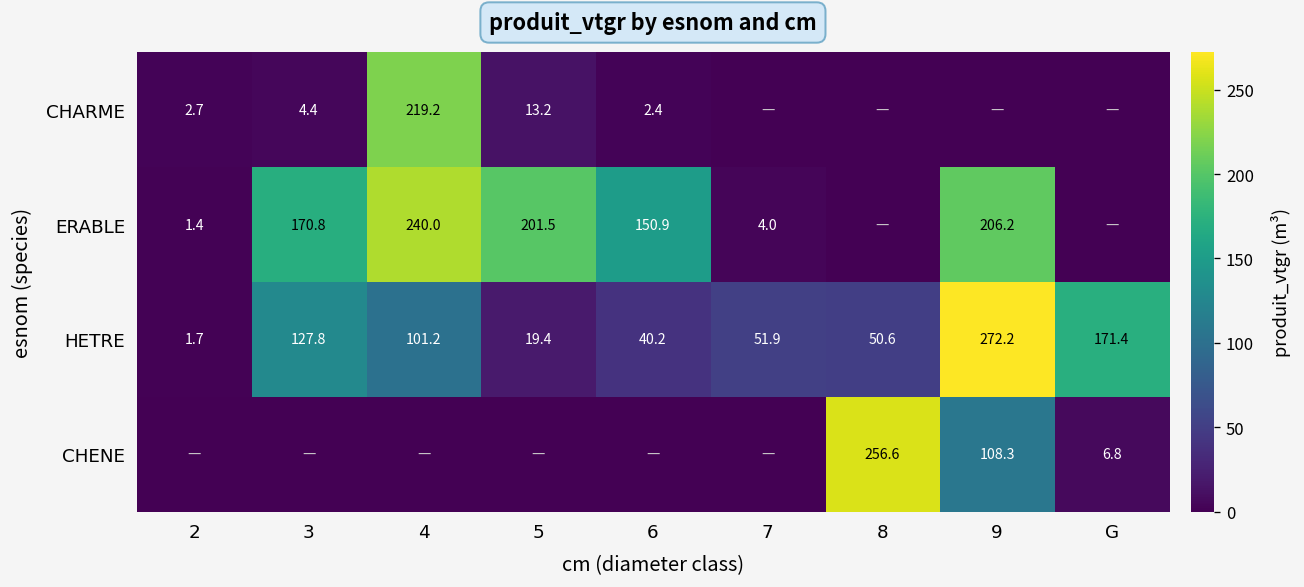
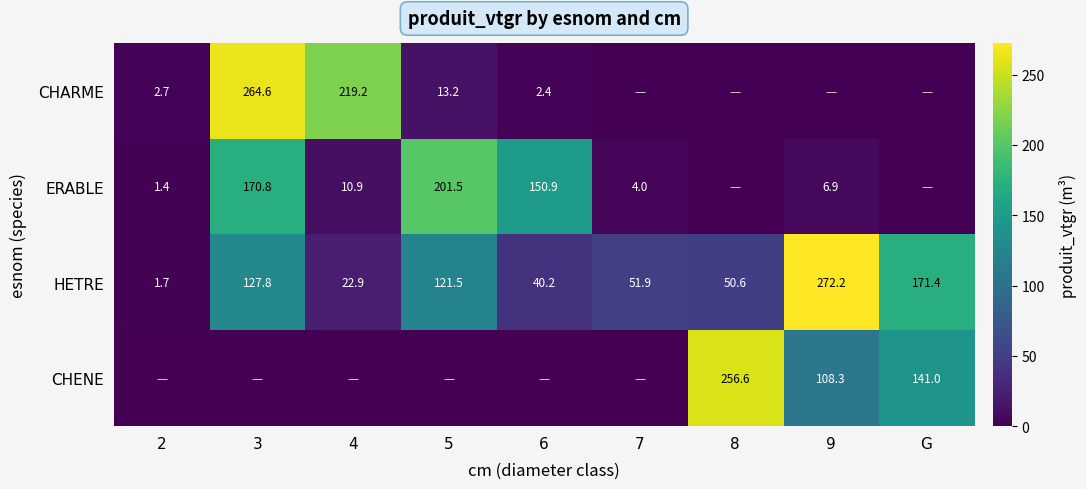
CHARME, 3: 4.4 -> 264.6
ERABLE, 4: 240.0 -> 10.9
ERABLE, 9: 206.2 -> 6.9
HETRE, 4: 101.2 -> 22.9
HETRE, 5: 19.4 -> 121.5
CHENE, G: 6.8 -> 141.0
